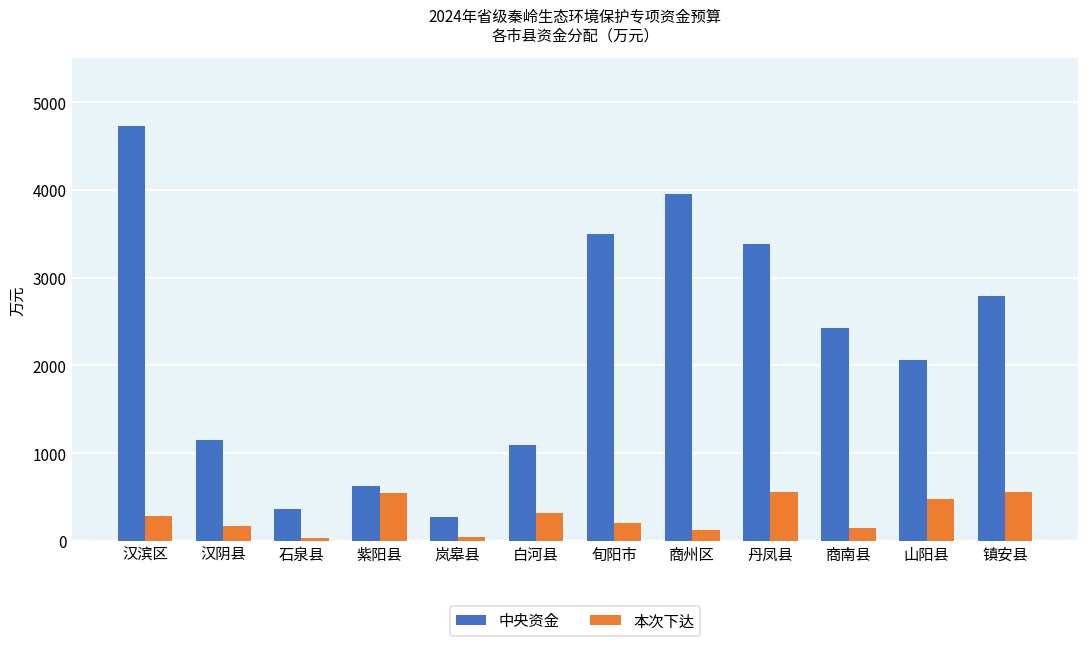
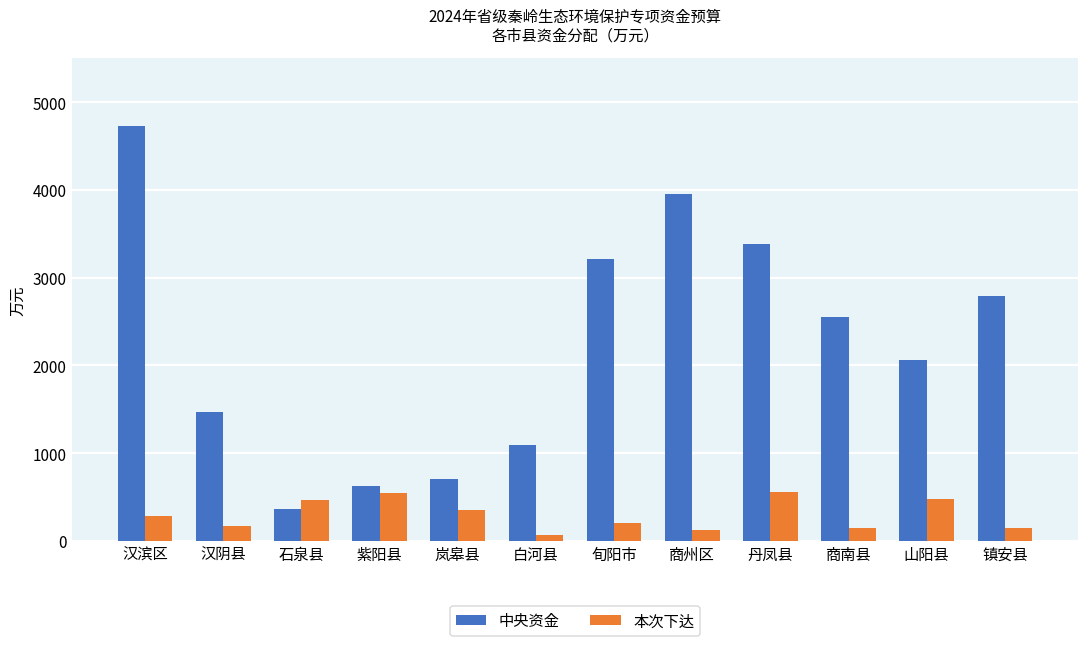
中央资金, 汉阴县: 1100 -> 1500
本次下达, 石泉县: 0 -> 500
中央资金, 岚皋县: 300 -> 700
本次下达, 岚皋县: 0 -> 400
本次下达, 白河县: 300 -> 100
中央资金, 旬阳市: 3500 -> 3200
中央资金, 商南县: 2400 -> 2600
本次下达, 镇安县: 600 -> 100
